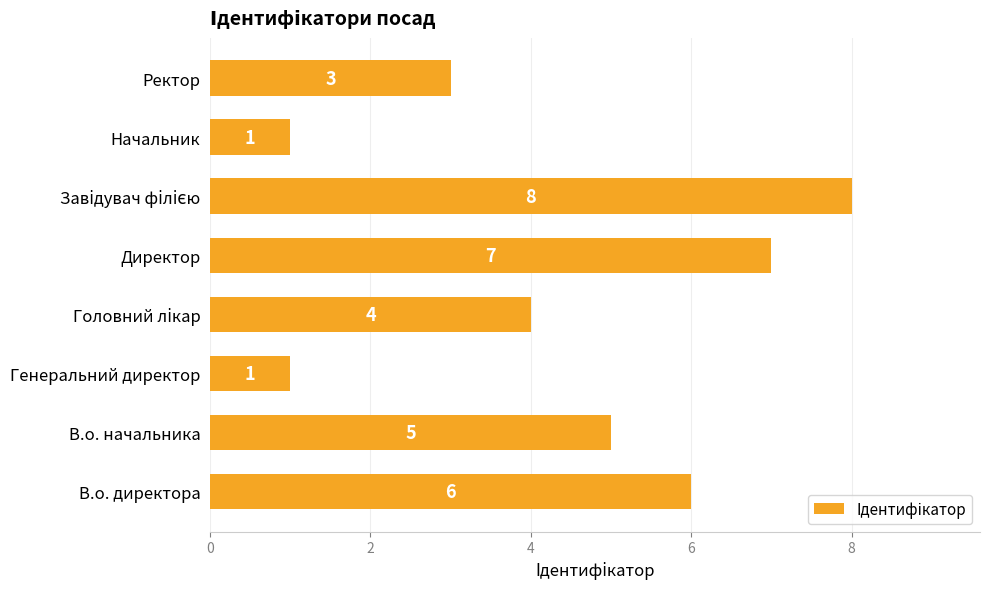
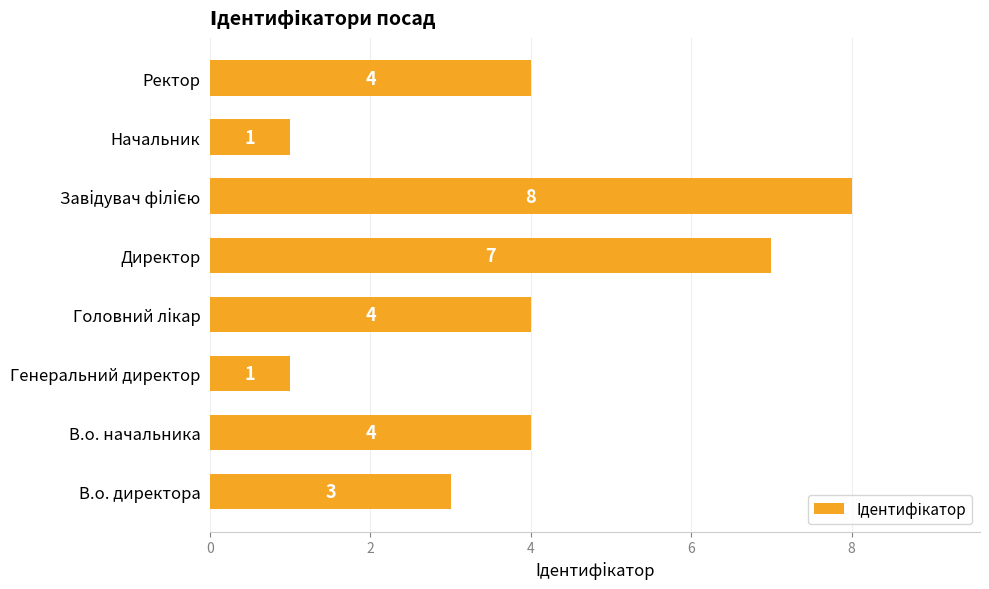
Ректор: 3 -> 4
В.о. начальника: 5 -> 4
В.о. директора: 6 -> 3
